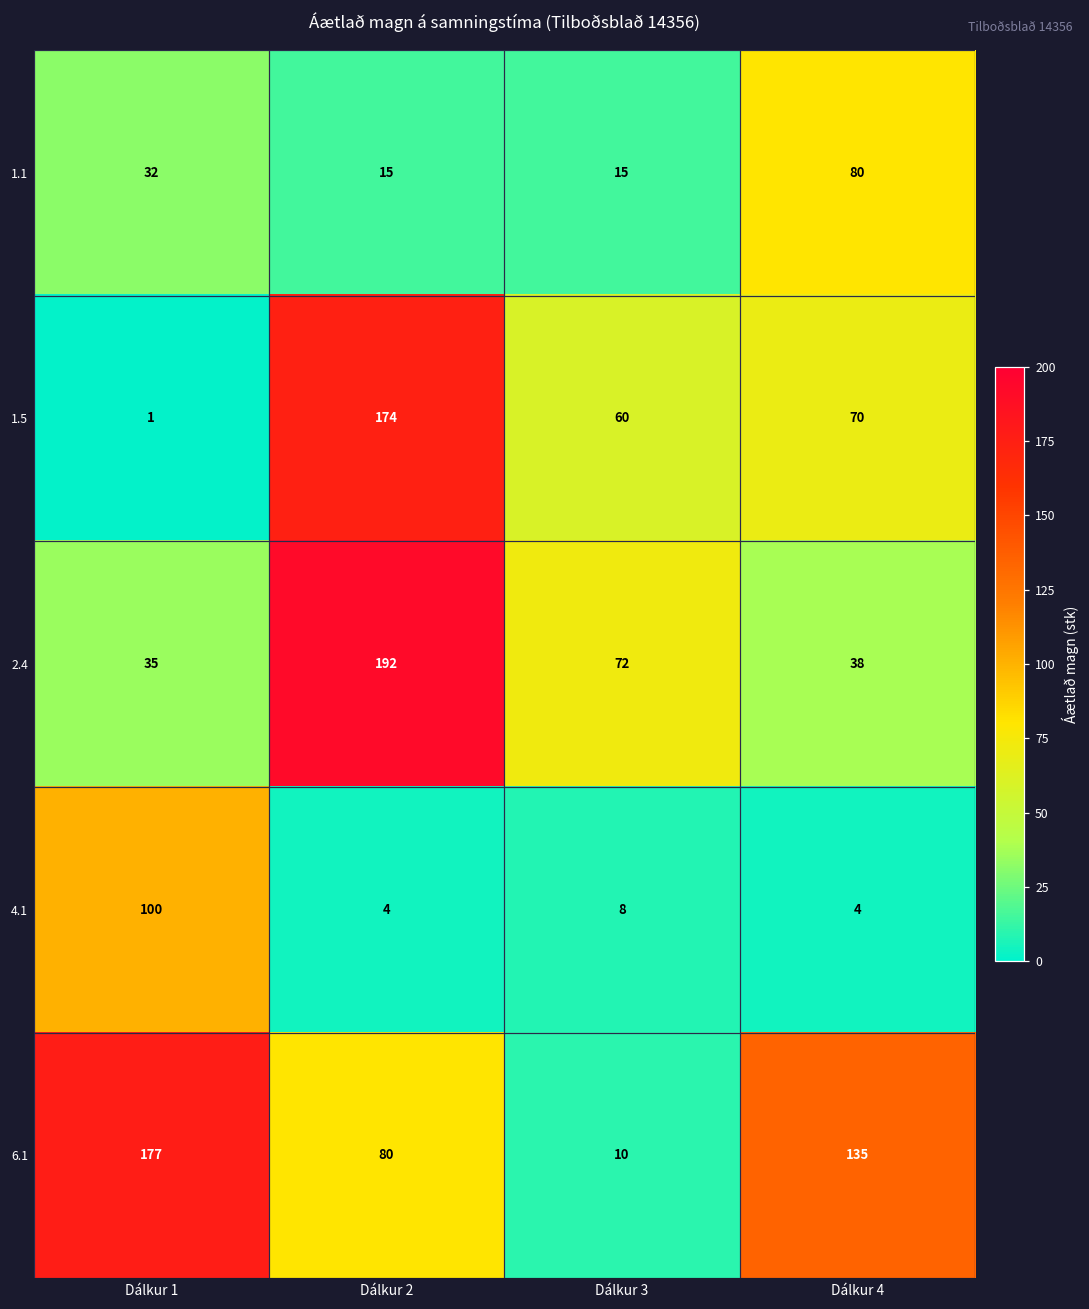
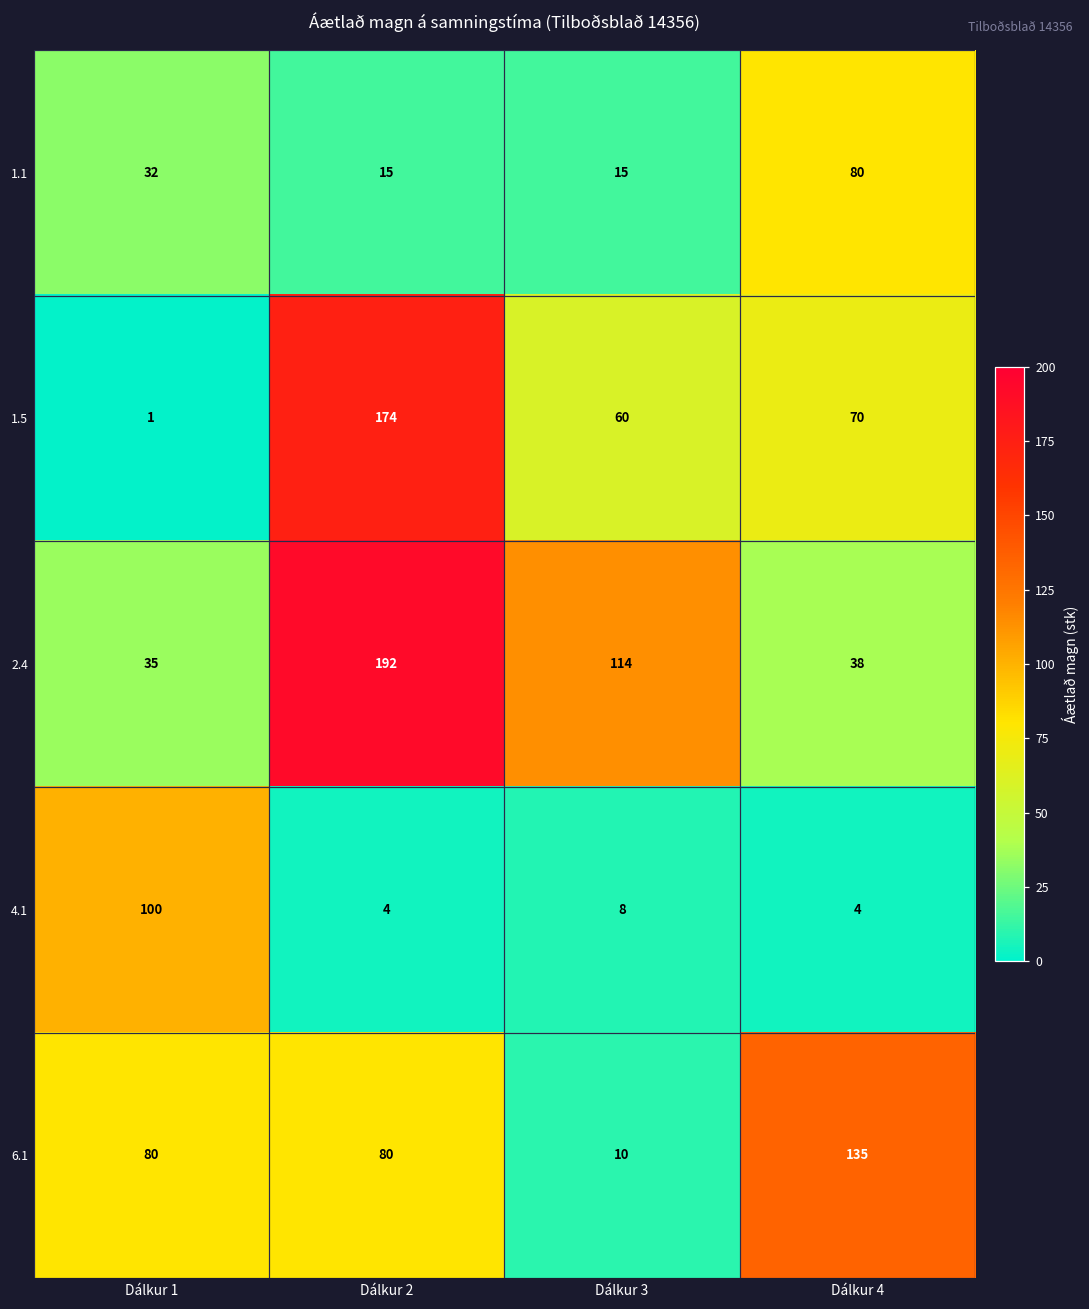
2.4, Dálkur 3: 72 -> 114
6.1, Dálkur 1: 177 -> 80
